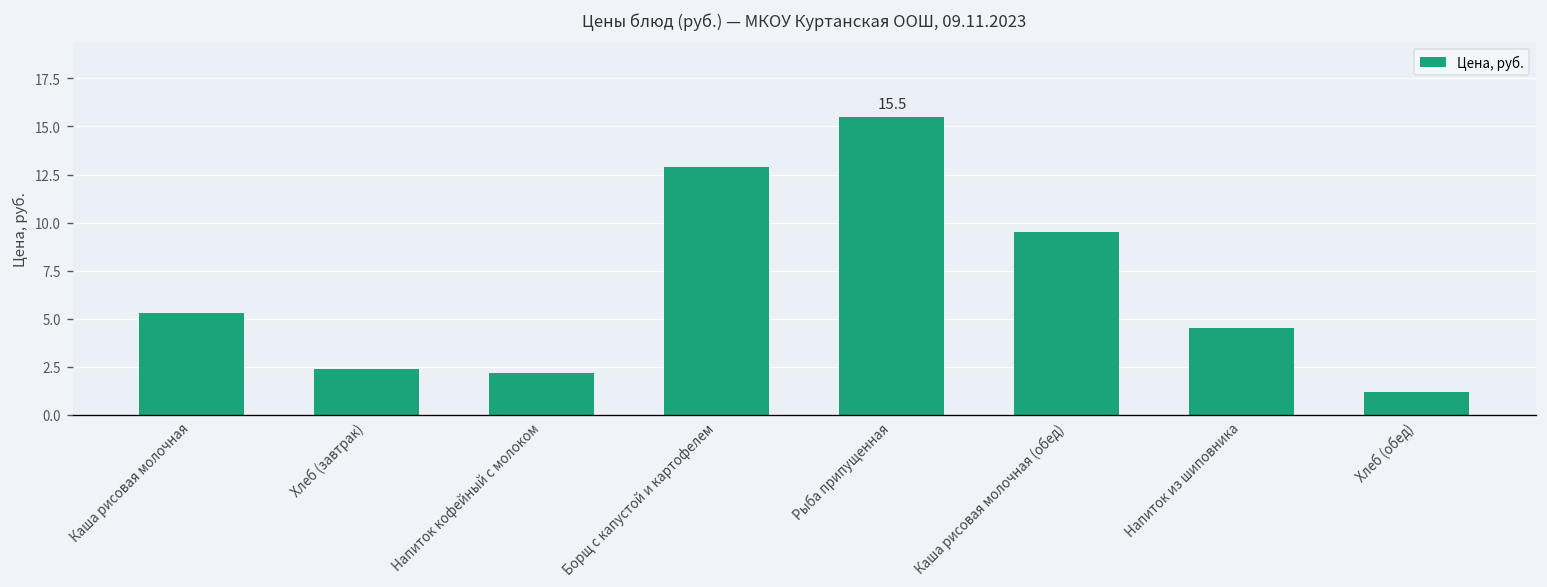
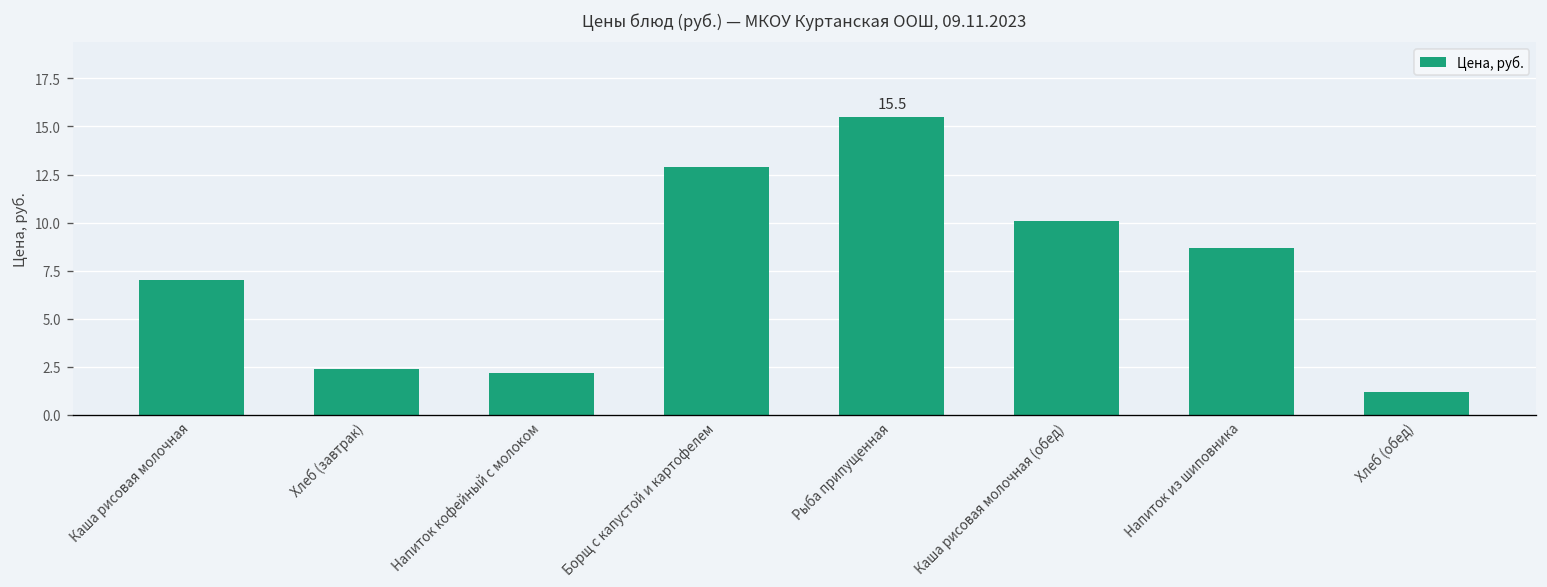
Каша рисовая молочная: 5.3 -> 7.0
Каша рисовая молочная (обед): 9.5 -> 10.1
Напиток из шиповника: 4.5 -> 8.7
